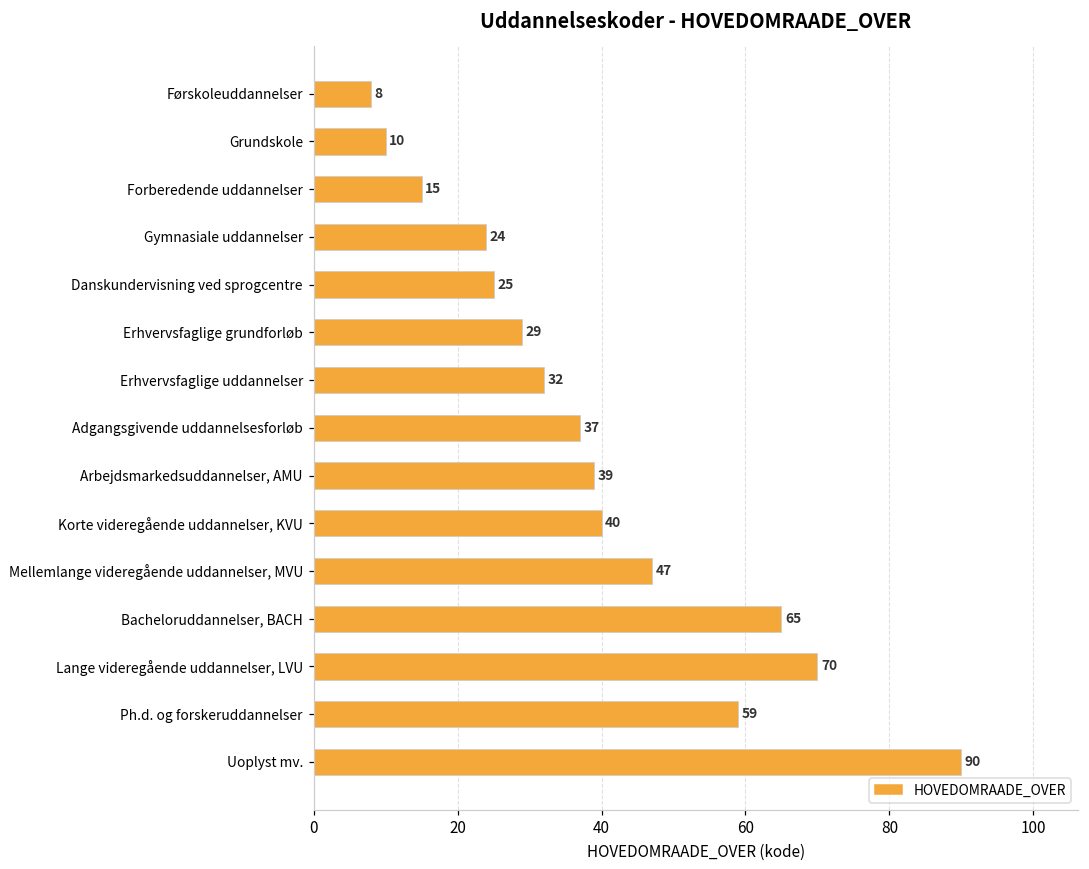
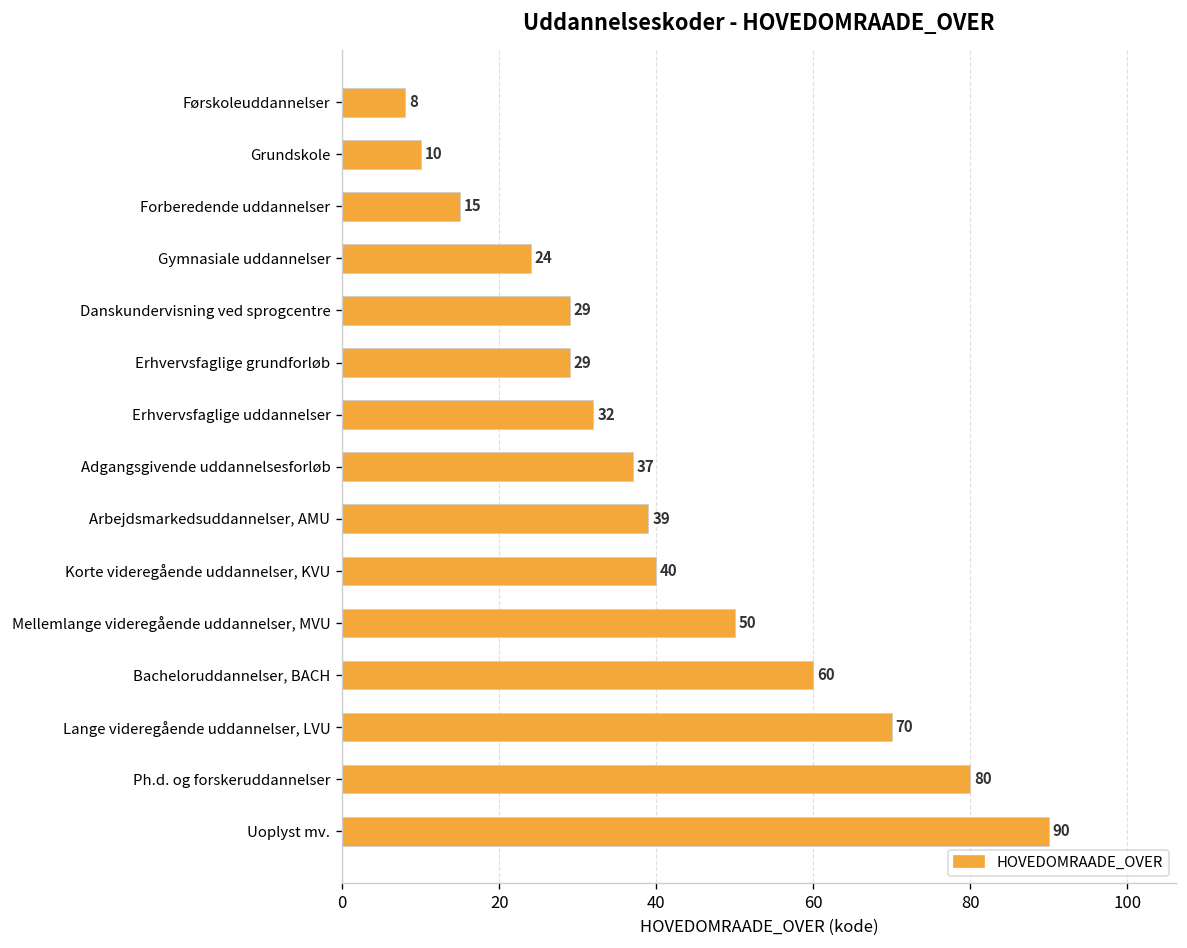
Danskundervisning ved sprogcentre: 25 -> 29
Mellemlange videregående uddannelser, MVU: 47 -> 50
Bacheloruddannelser, BACH: 65 -> 60
Ph.d. og forskeruddannelser: 59 -> 80
